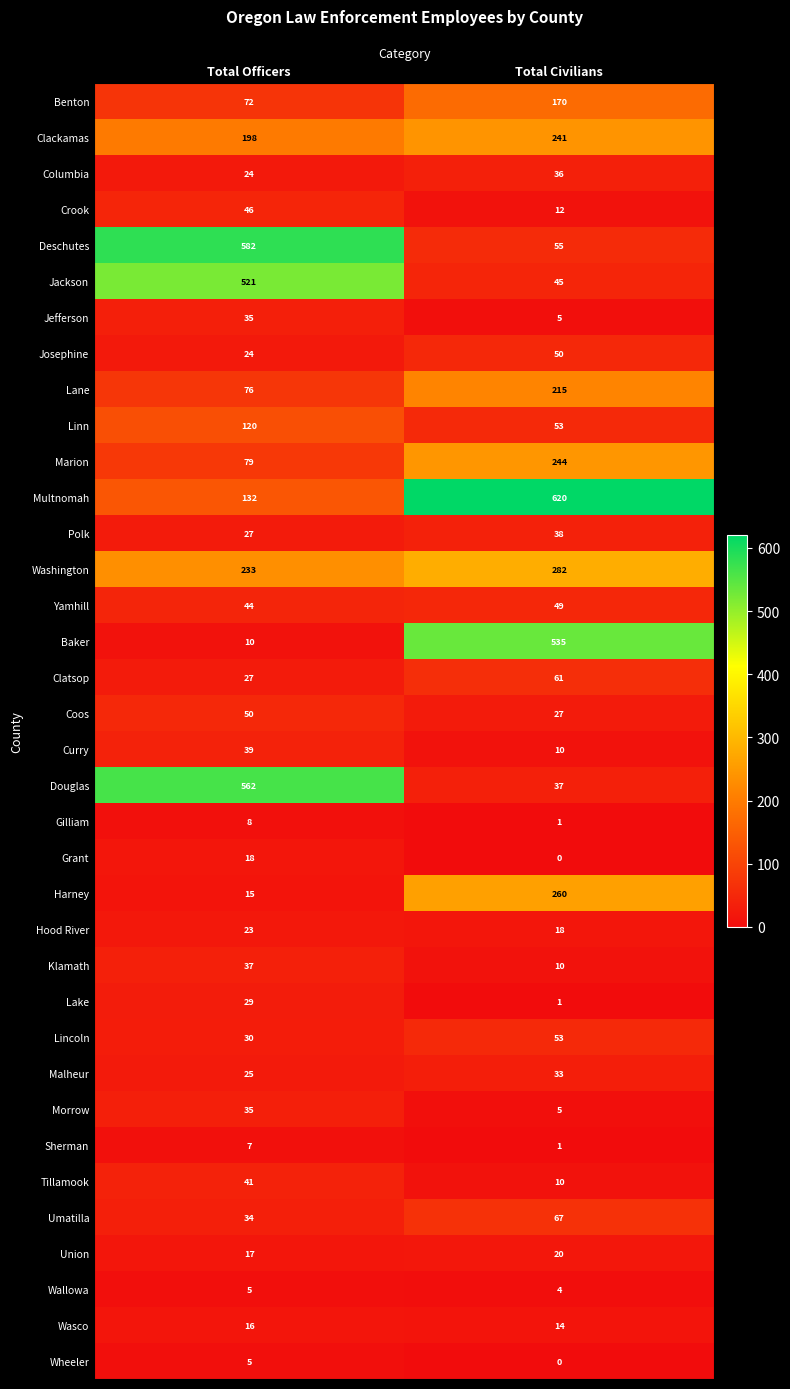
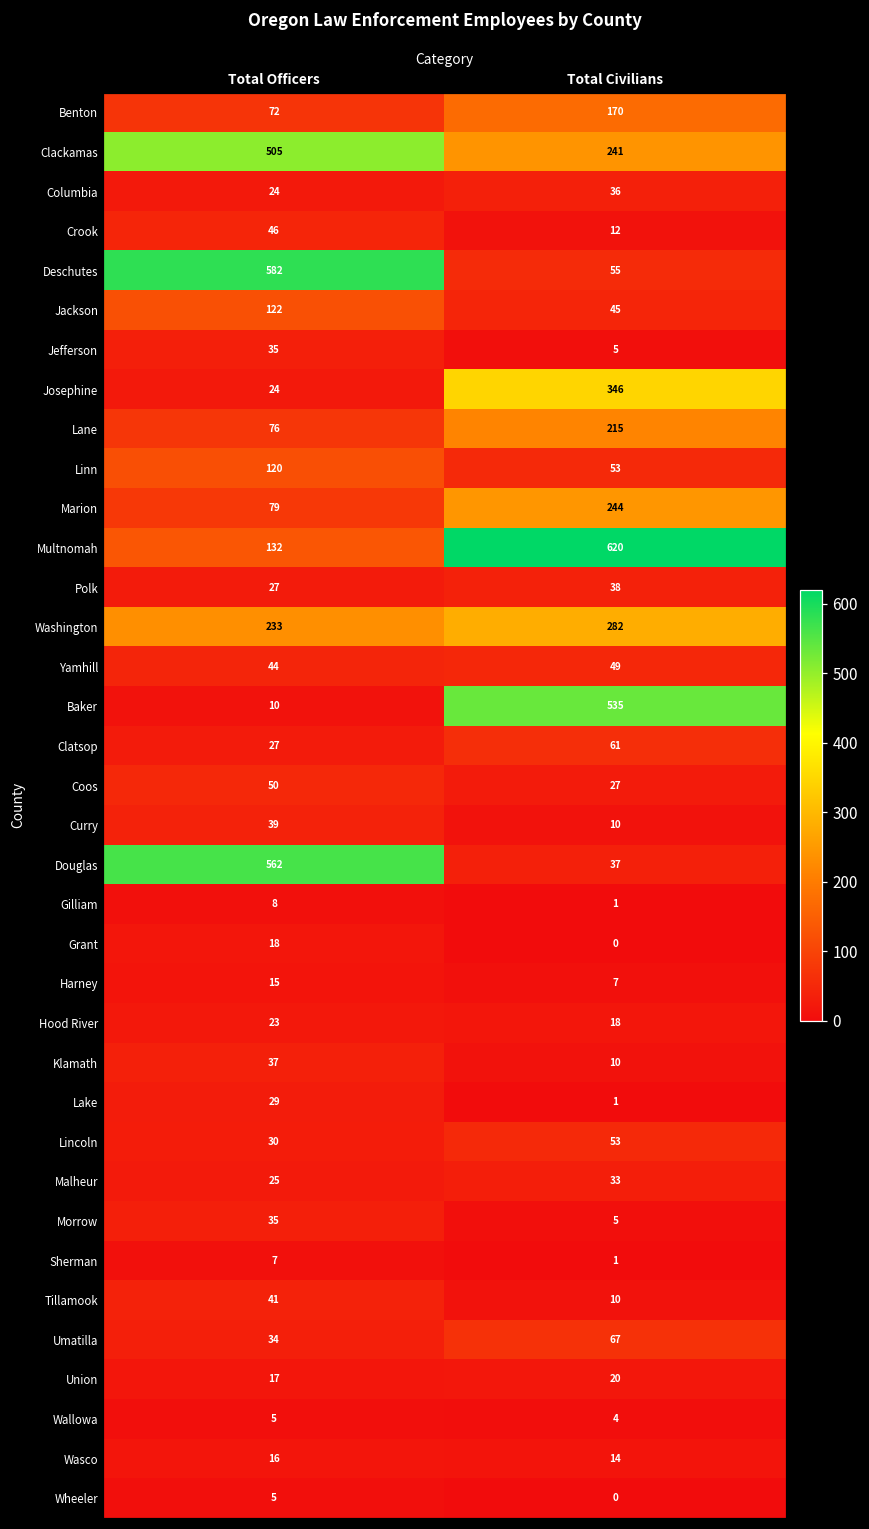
Clackamas, Total Officers: 198 -> 505
Jackson, Total Officers: 521 -> 122
Josephine, Total Civilians: 50 -> 346
Harney, Total Civilians: 260 -> 7
